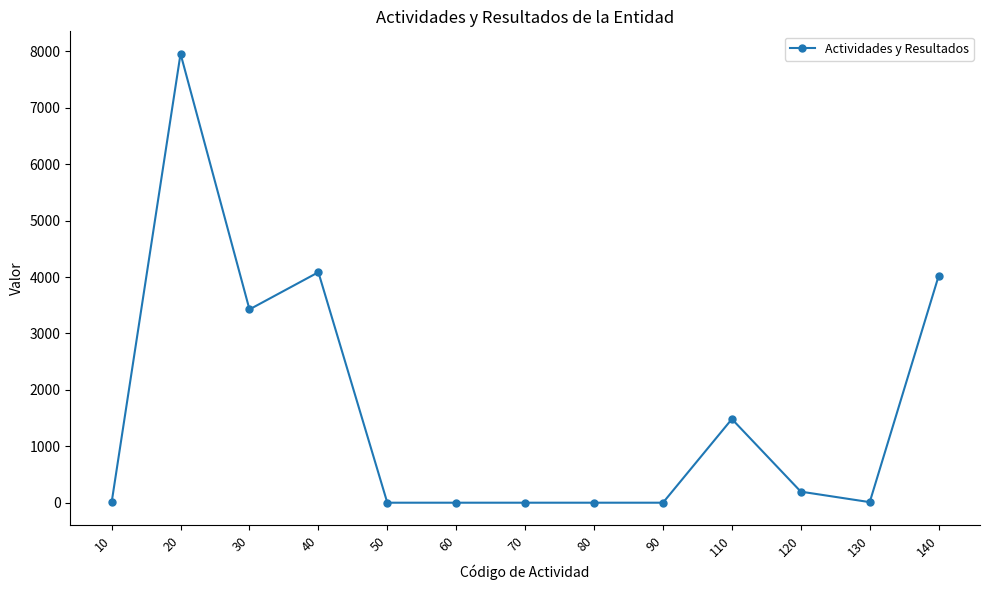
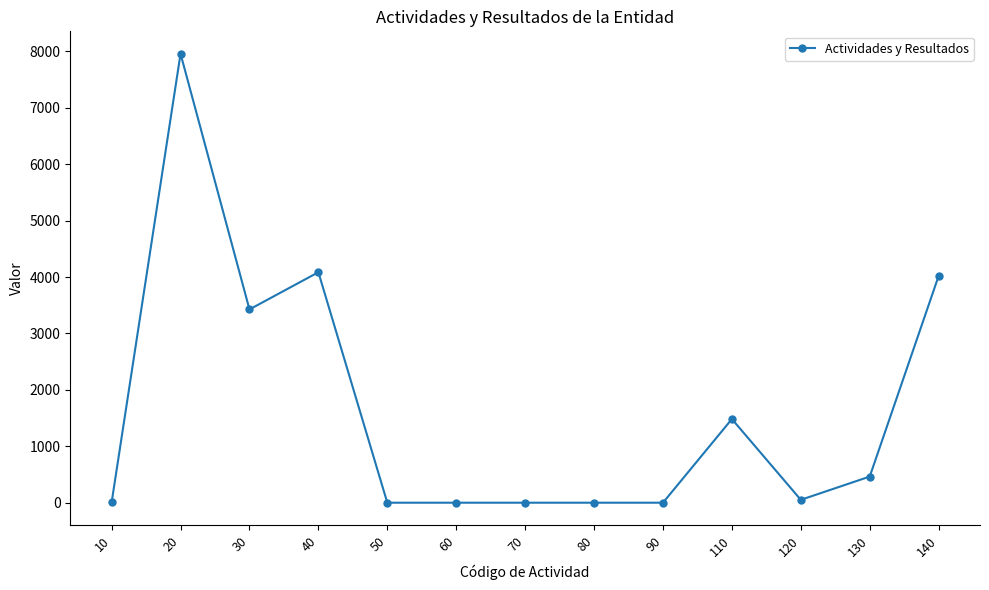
120: 200 -> 100
130: 0 -> 500
